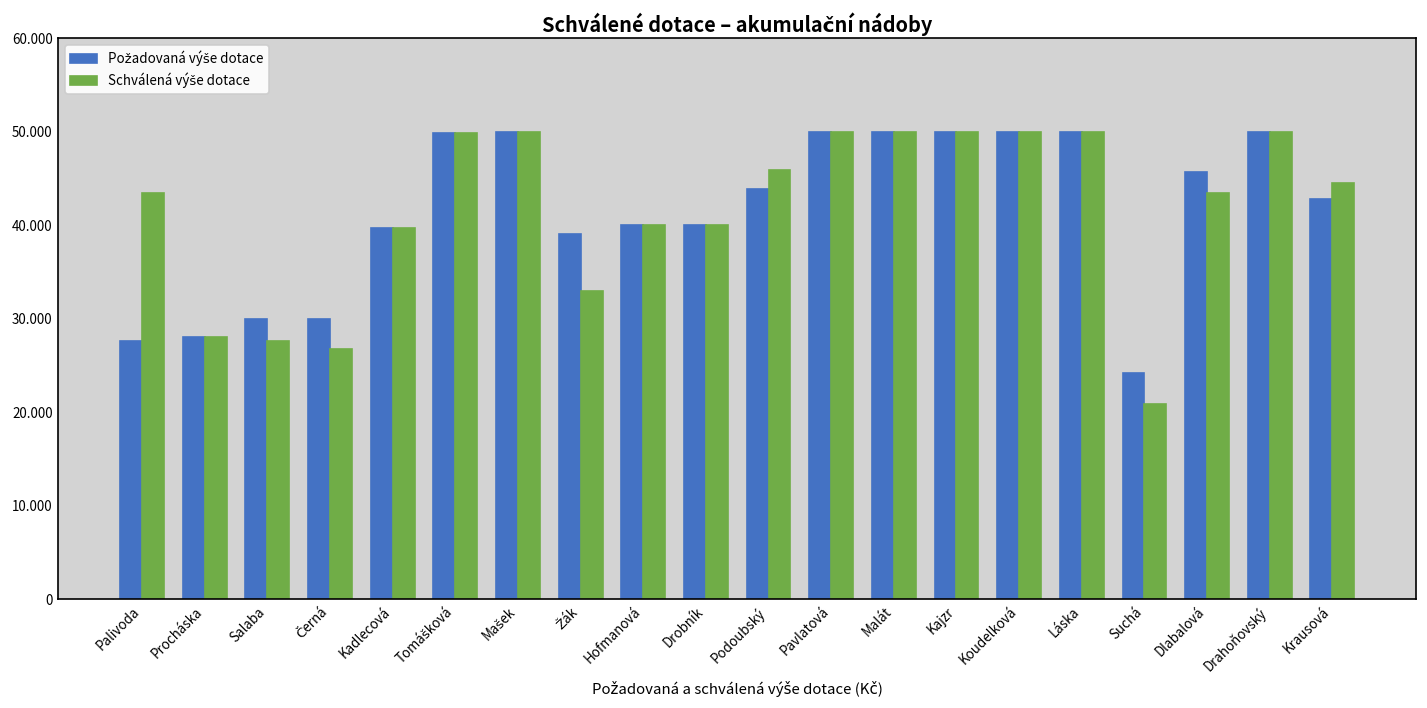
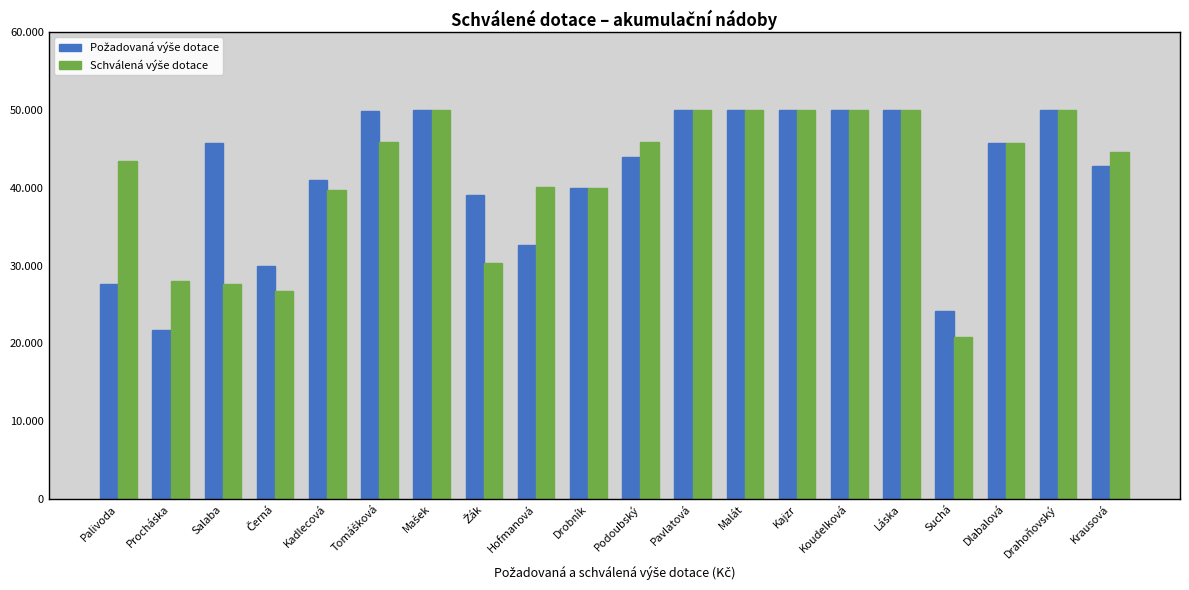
Požadovaná výše dotace, Procháska: 28 -> 22
Požadovaná výše dotace, Salaba: 30 -> 46
Požadovaná výše dotace, Kadlecová: 40 -> 41
Schválená výše dotace, Tomášková: 50 -> 46
Schválená výše dotace, Žák: 33 -> 30
Požadovaná výše dotace, Hofmanová: 40 -> 33
Schválená výše dotace, Dlabalová: 43 -> 46
